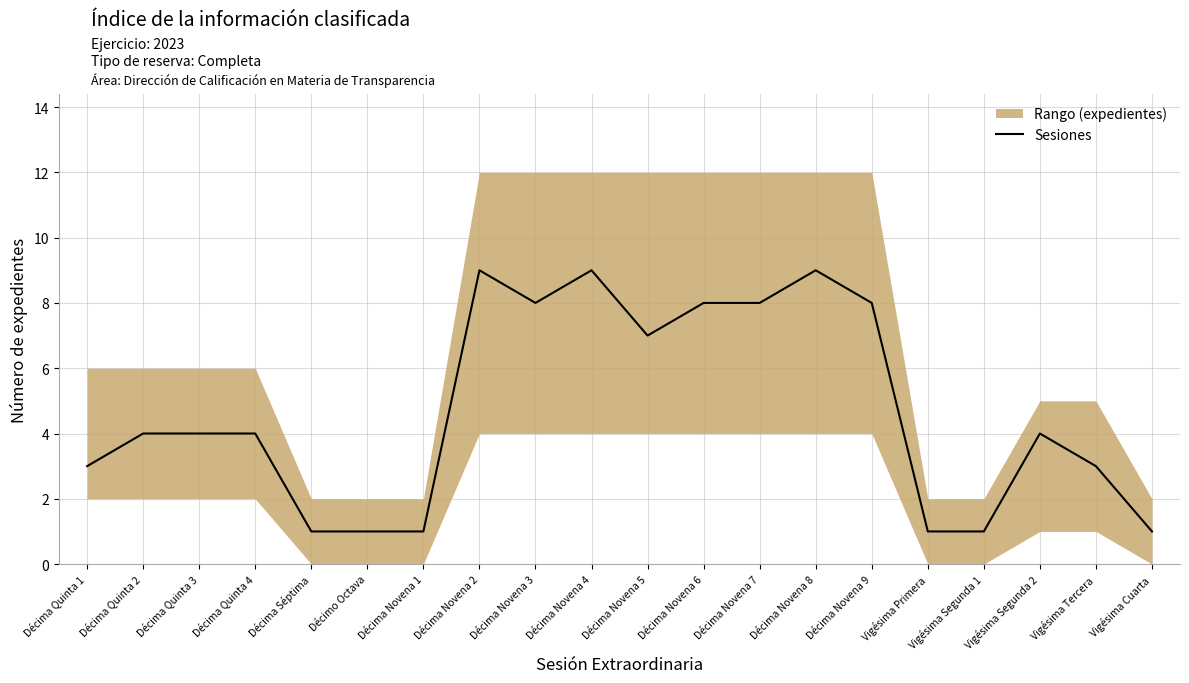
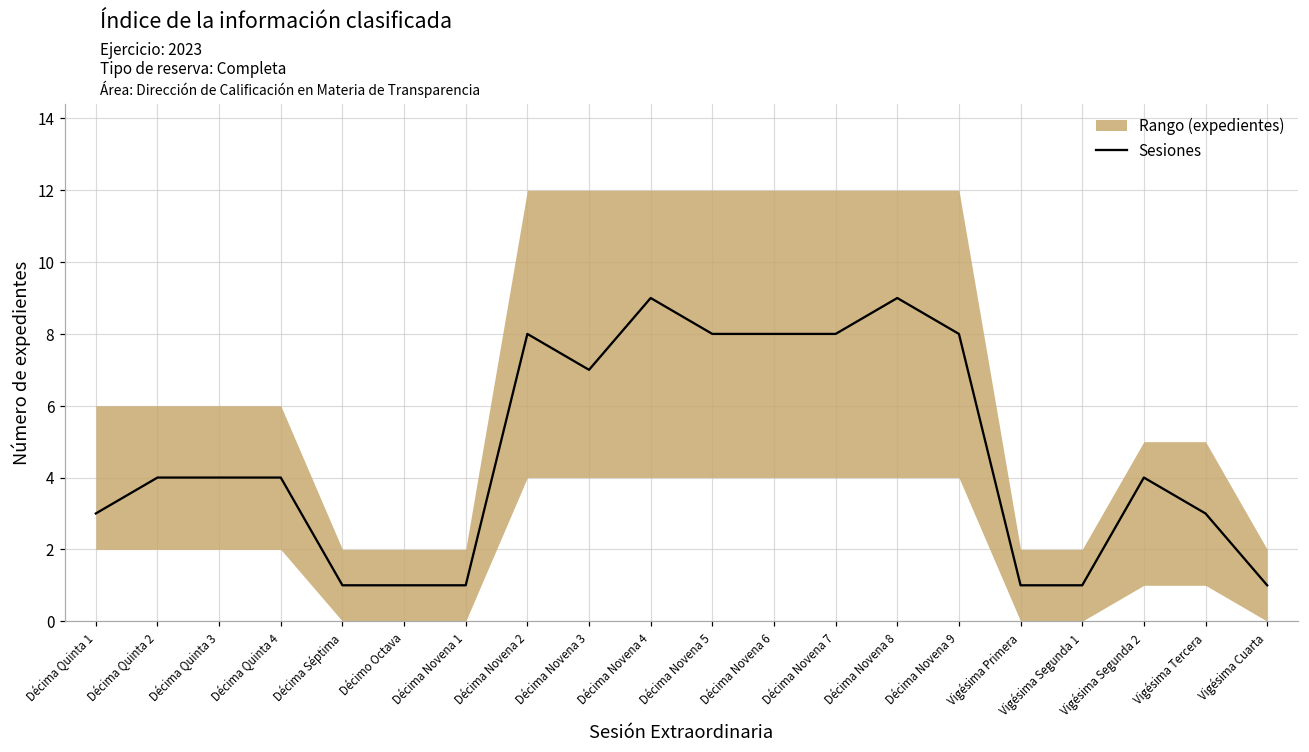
Sesiones, Décima Novena 2: 9 -> 8
Sesiones, Décima Novena 3: 8 -> 7
Sesiones, Décima Novena 5: 7 -> 8
